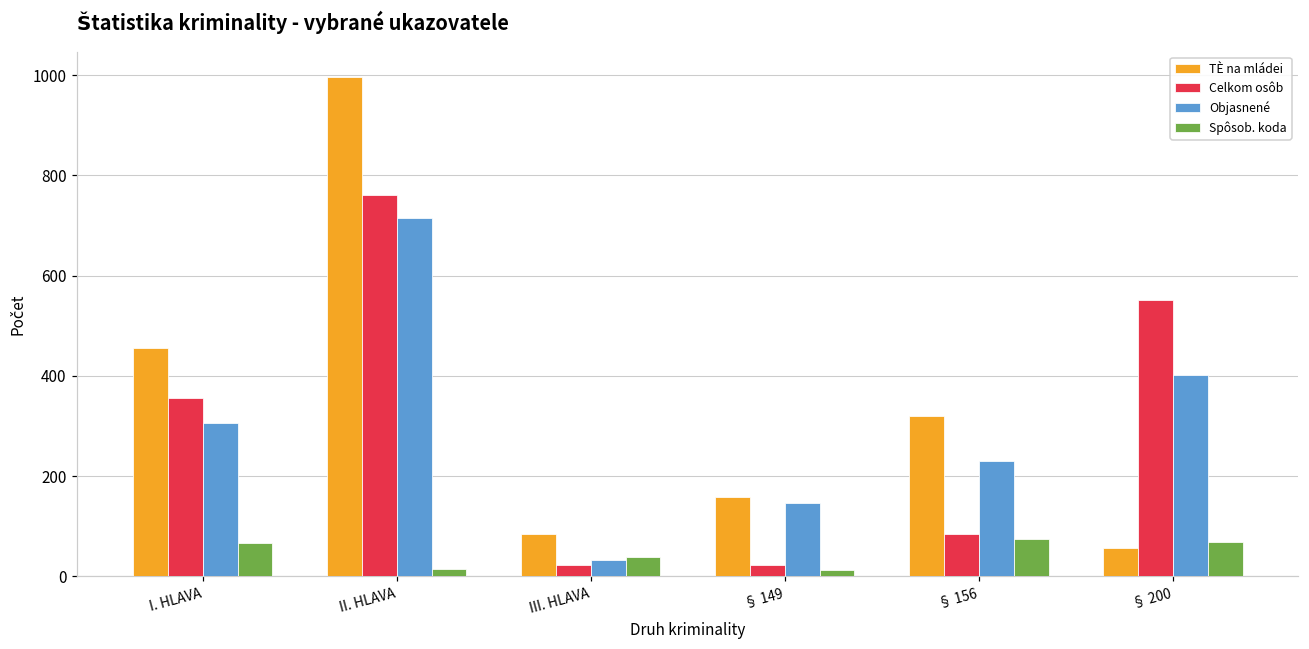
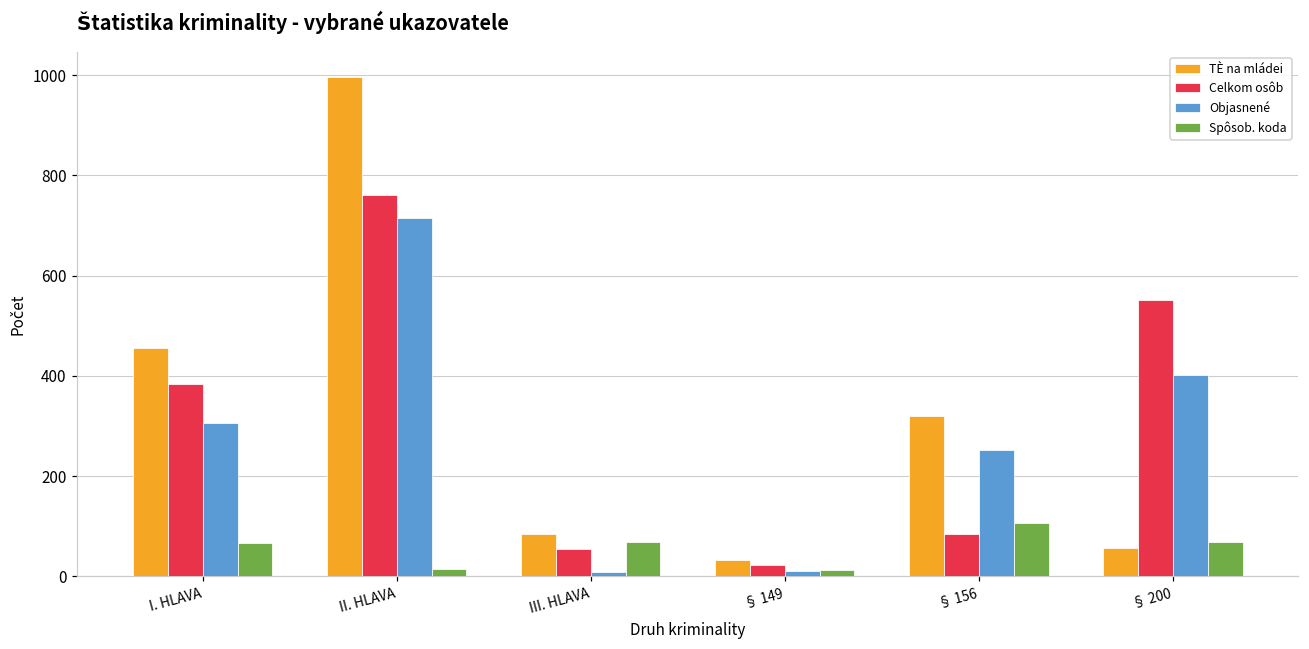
Celkom osôb, I. HLAVA: 360 -> 380
Celkom osôb, III. HLAVA: 20 -> 50
Objasnené, III. HLAVA: 30 -> 10
Spôsob. koda, III. HLAVA: 40 -> 70
TÈ na mládei, § 149: 160 -> 30
Objasnené, § 149: 150 -> 10
Objasnené, § 156: 230 -> 250
Spôsob. koda, § 156: 70 -> 110
